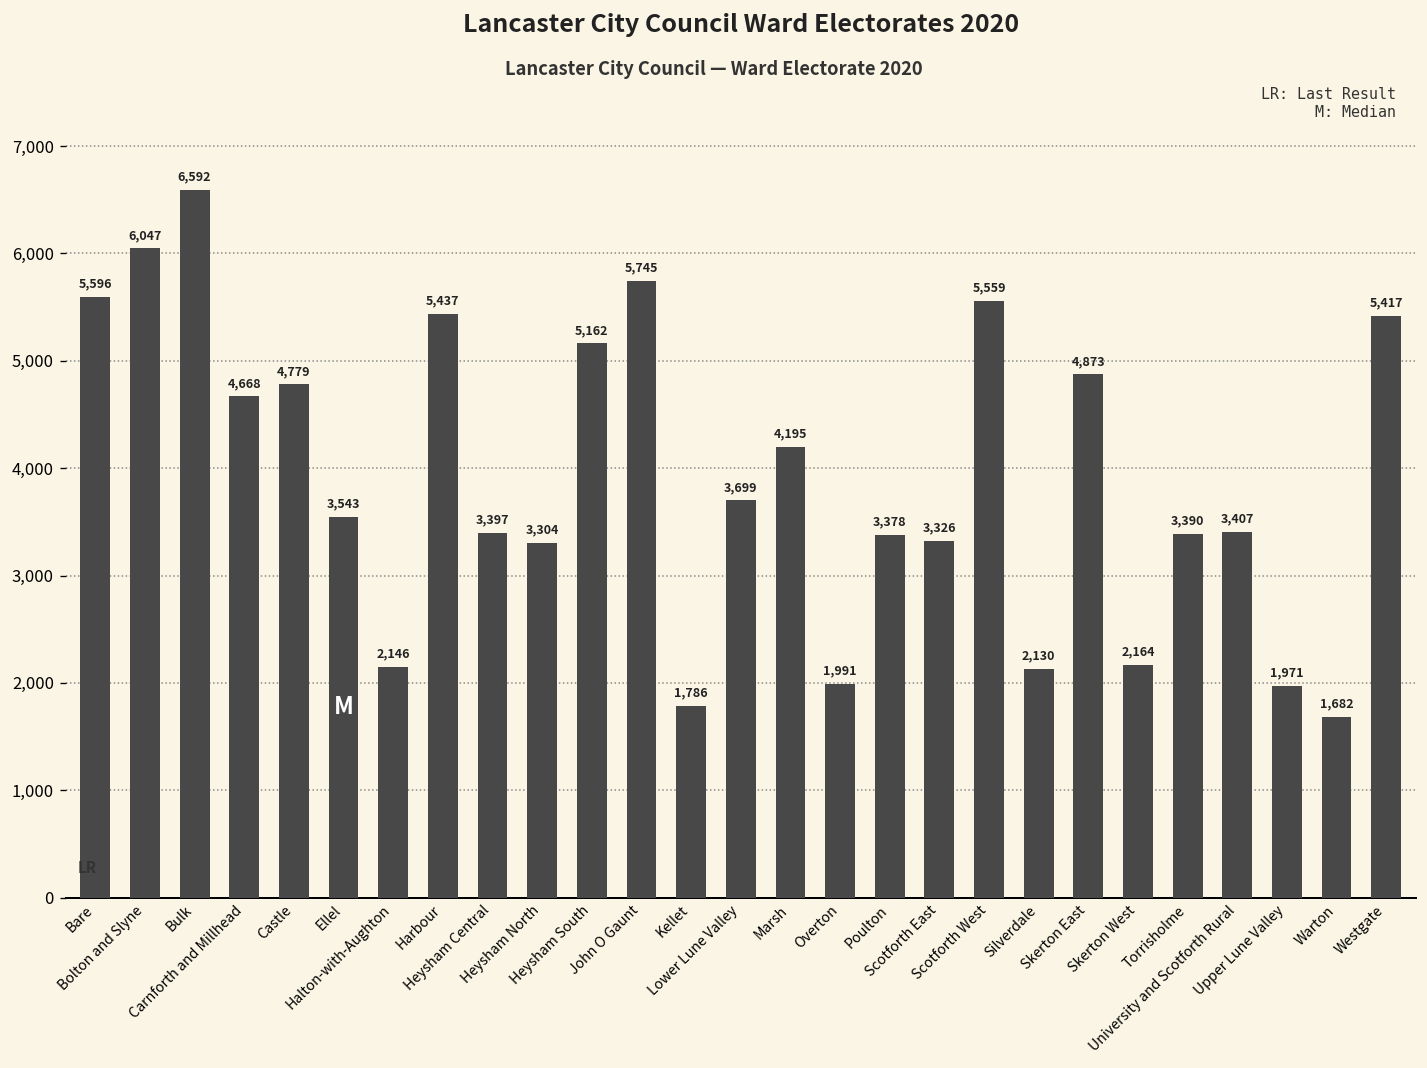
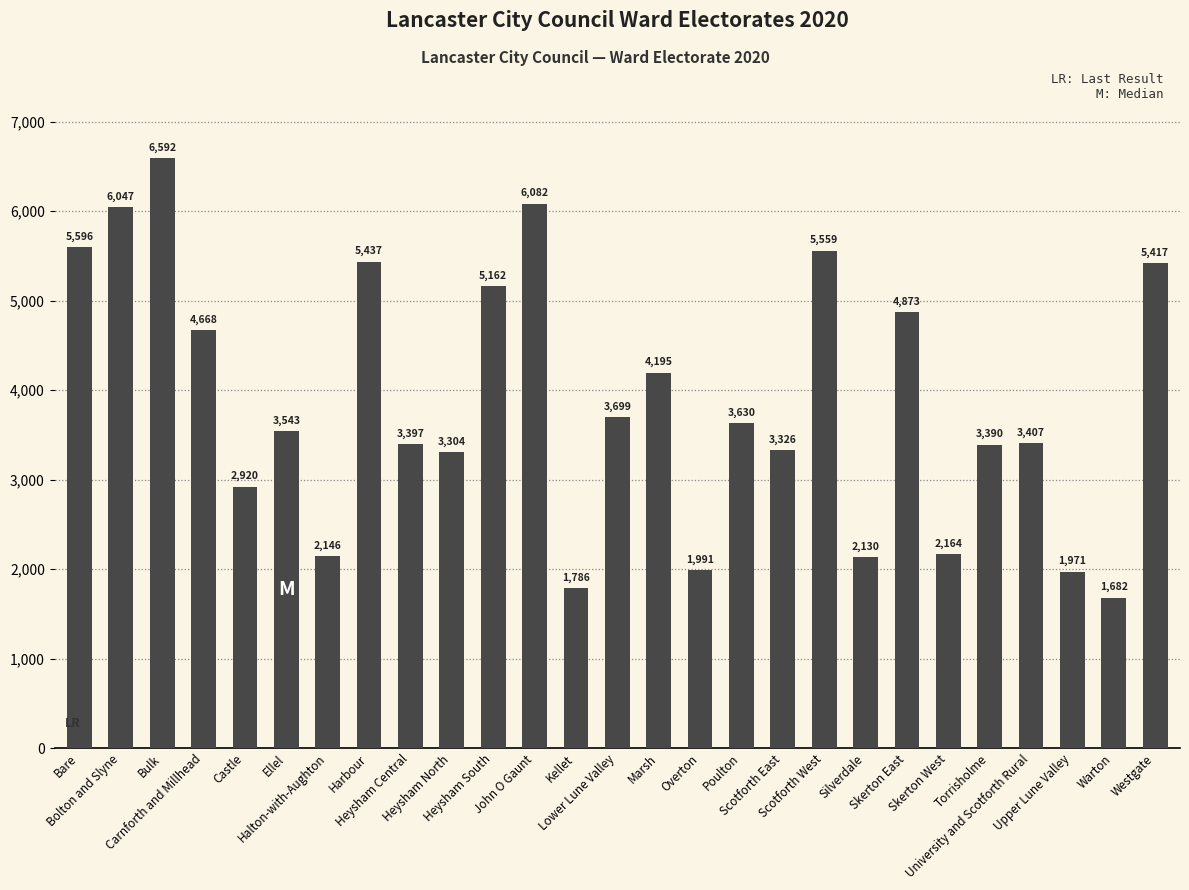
Castle: 4,779 -> 2,920
John O Gaunt: 5,745 -> 6,082
Poulton: 3,378 -> 3,630
